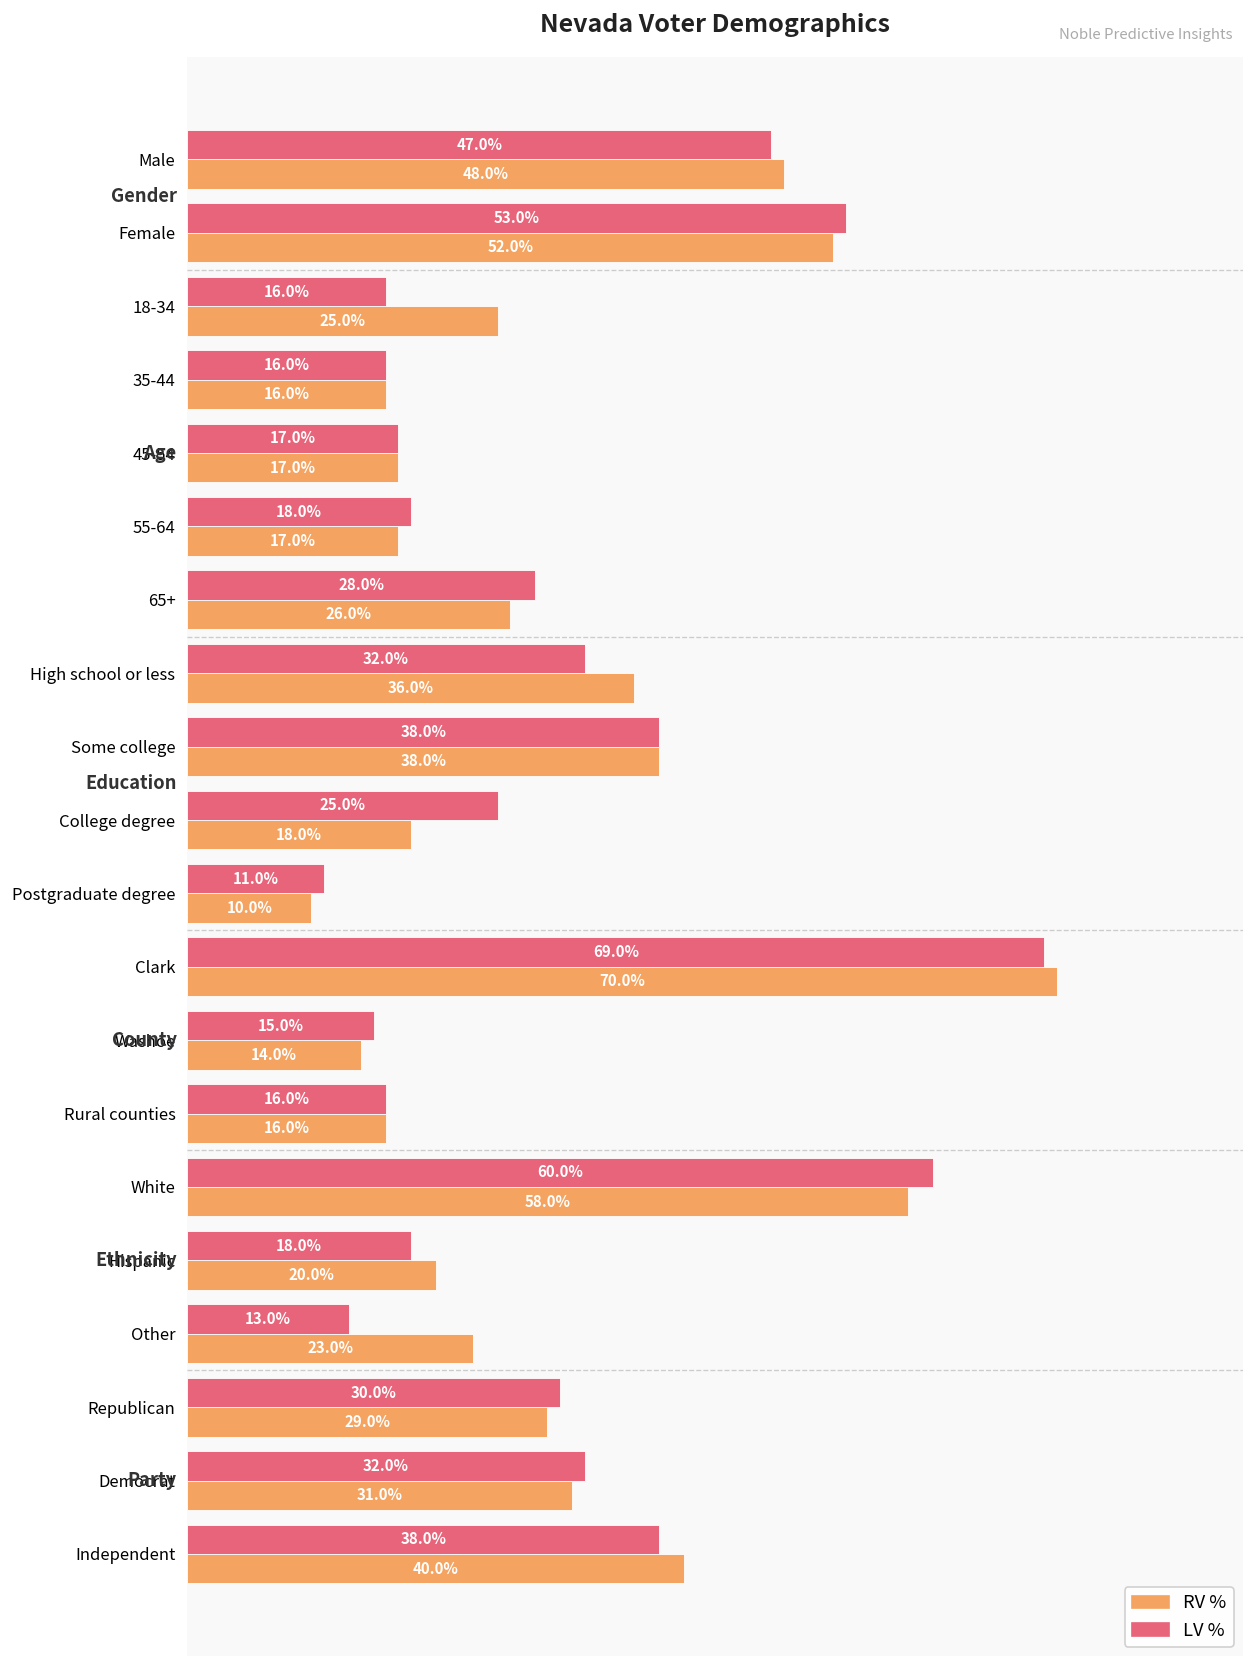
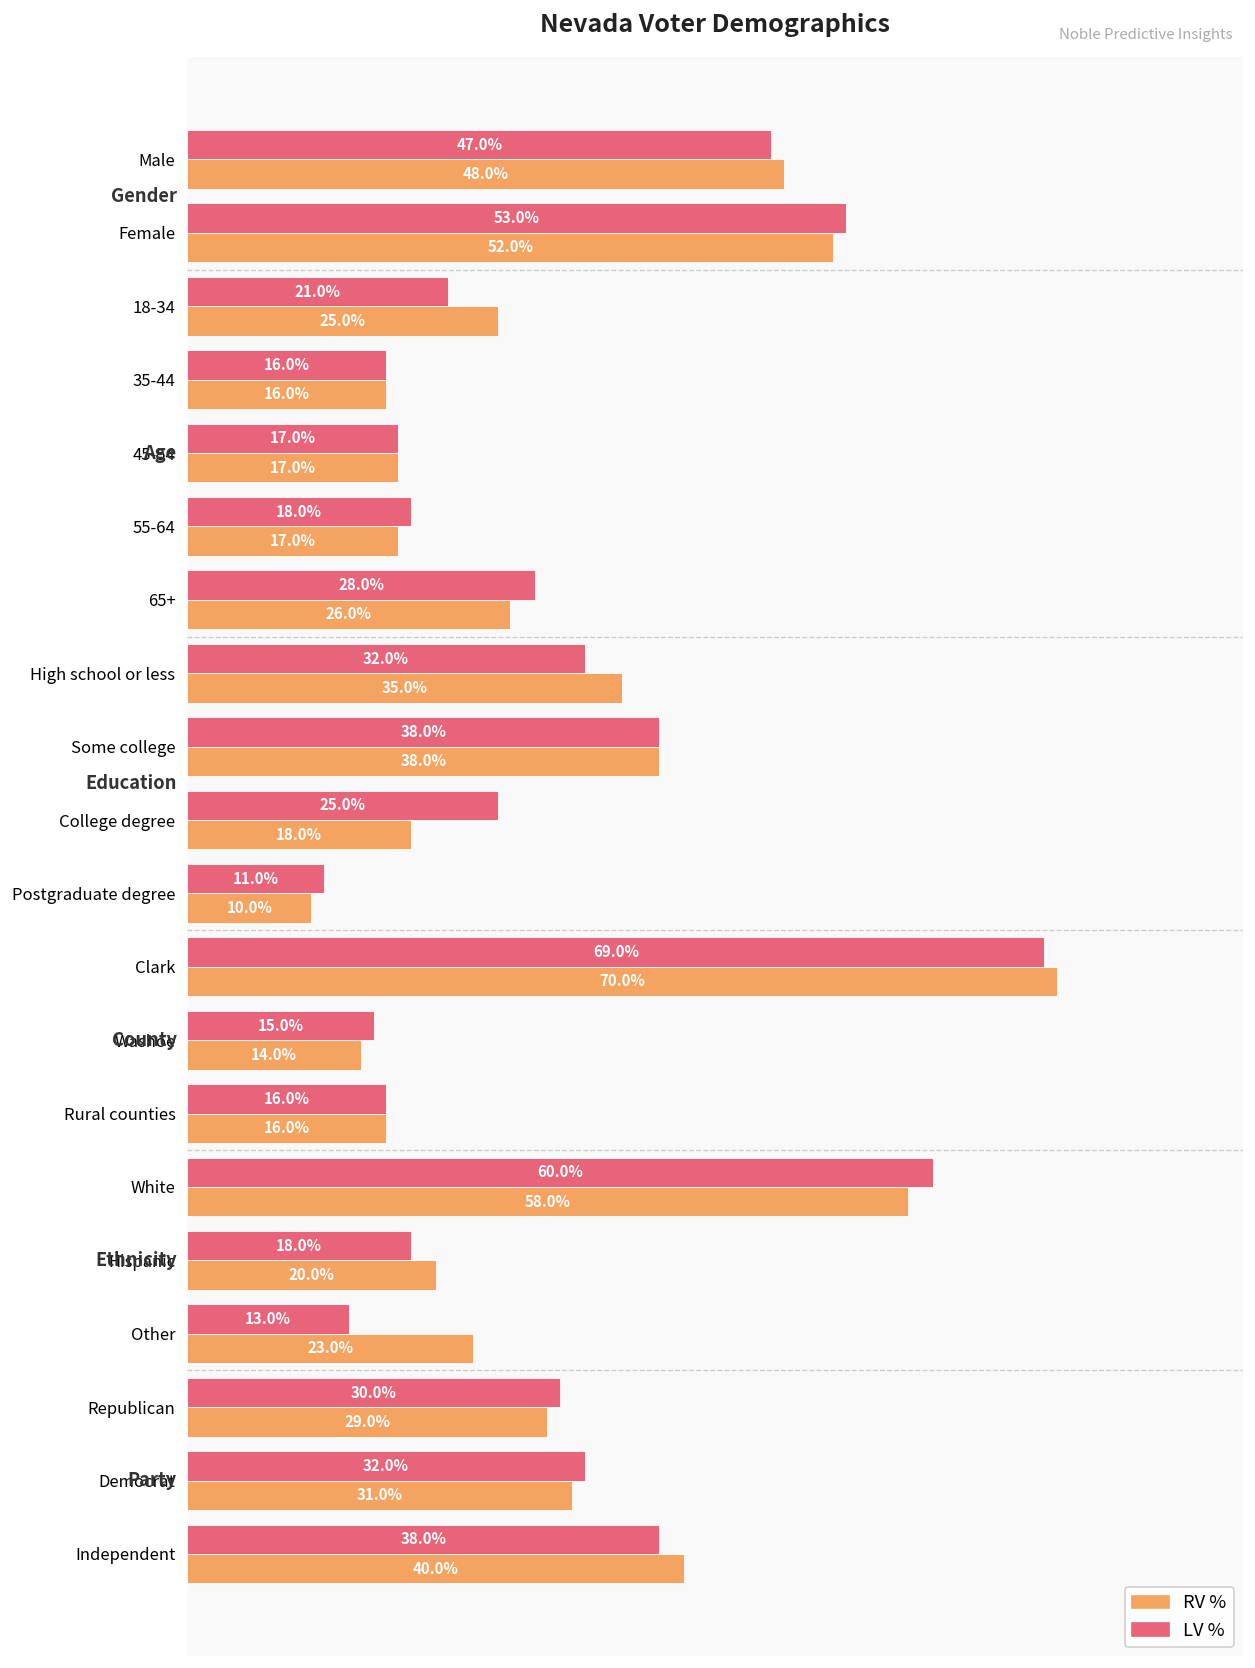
LV %, 18-34: 16.0% -> 21.0%
RV %, High school or less: 36.0% -> 35.0%
